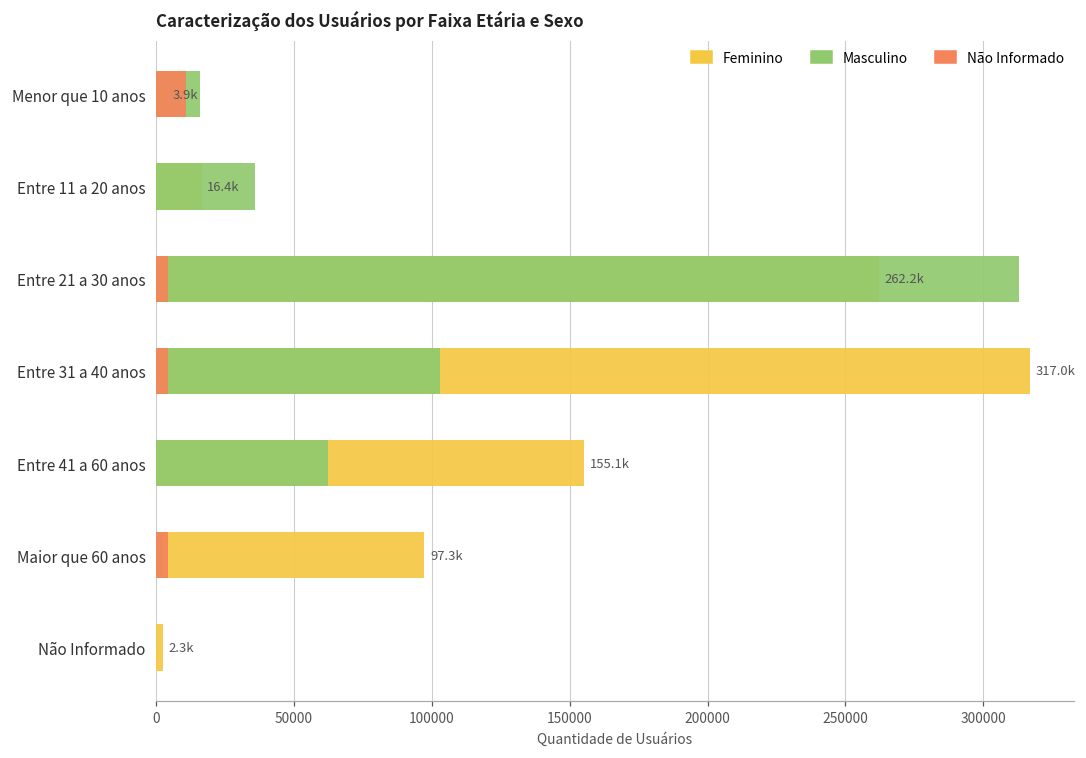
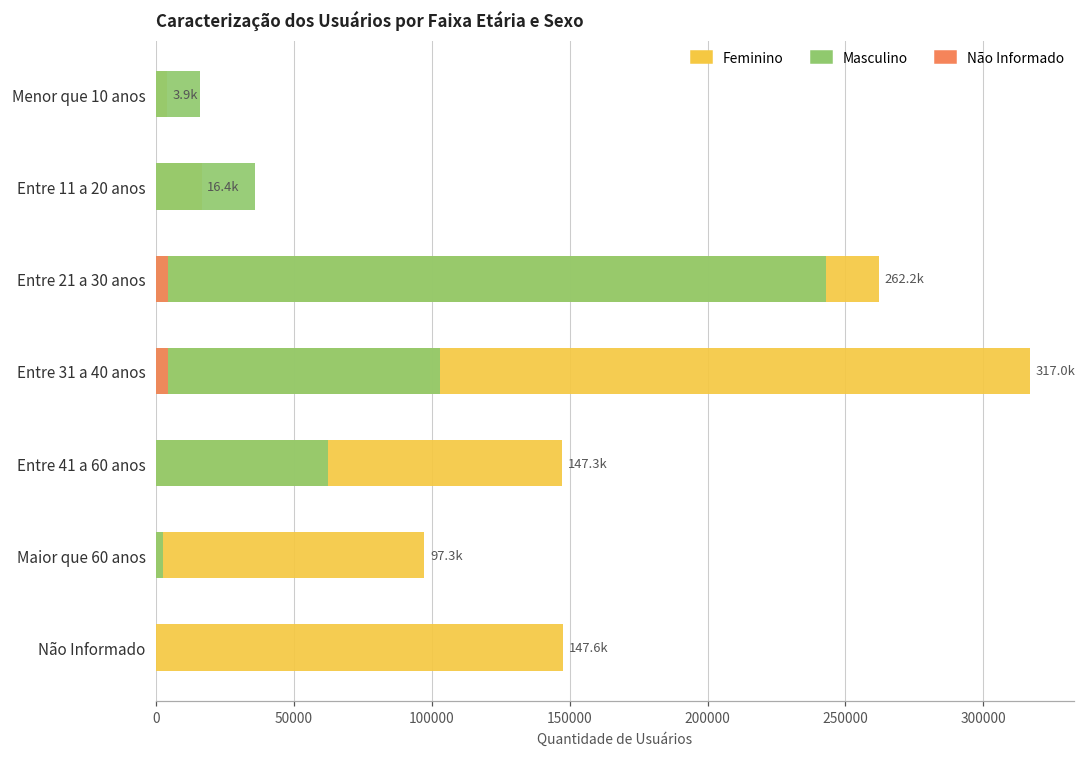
Não Informado, Menor que 10 anos: 11000 -> 0
Masculino, Entre 21 a 30 anos: 313000 -> 243000
Feminino, Entre 41 a 60 anos: 155.1k -> 147.3k
Não Informado, Maior que 60 anos: 4000 -> 0
Feminino, Não Informado: 2.3k -> 147.6k
